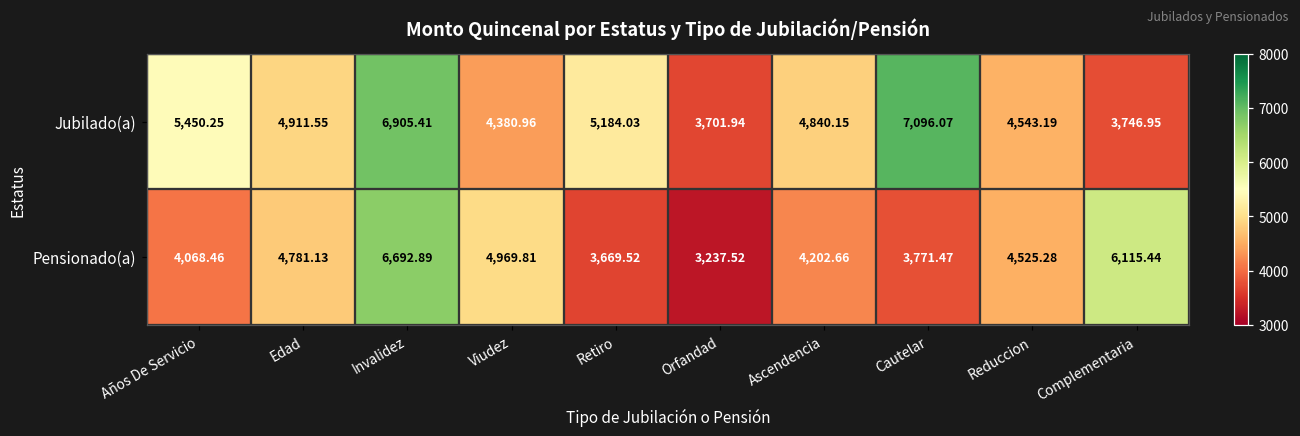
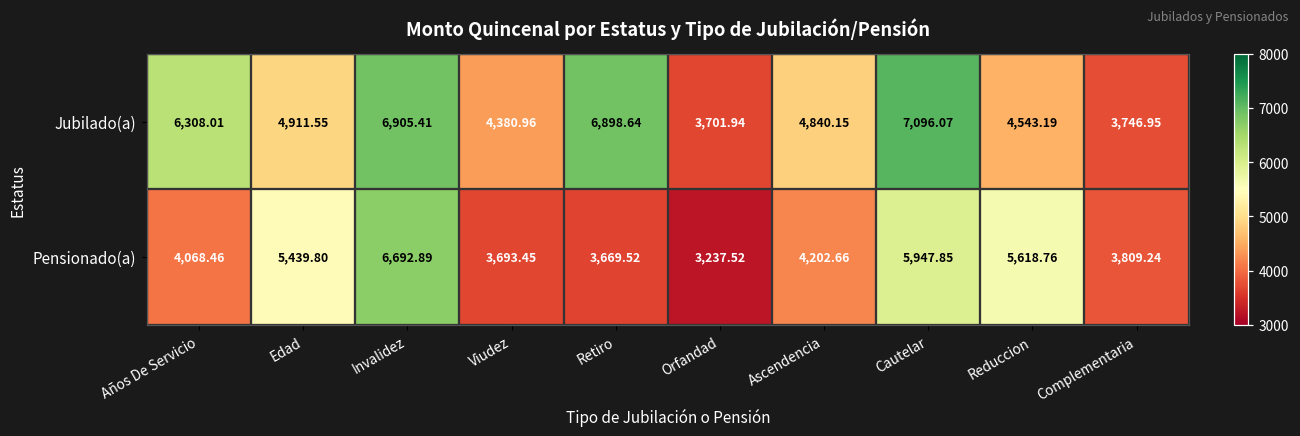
Jubilado(a), Años De Servicio: 5,450.25 -> 6,308.01
Jubilado(a), Retiro: 5,184.03 -> 6,898.64
Pensionado(a), Edad: 4,781.13 -> 5,439.80
Pensionado(a), Viudez: 4,969.81 -> 3,693.45
Pensionado(a), Cautelar: 3,771.47 -> 5,947.85
Pensionado(a), Reduccion: 4,525.28 -> 5,618.76
Pensionado(a), Complementaria: 6,115.44 -> 3,809.24
